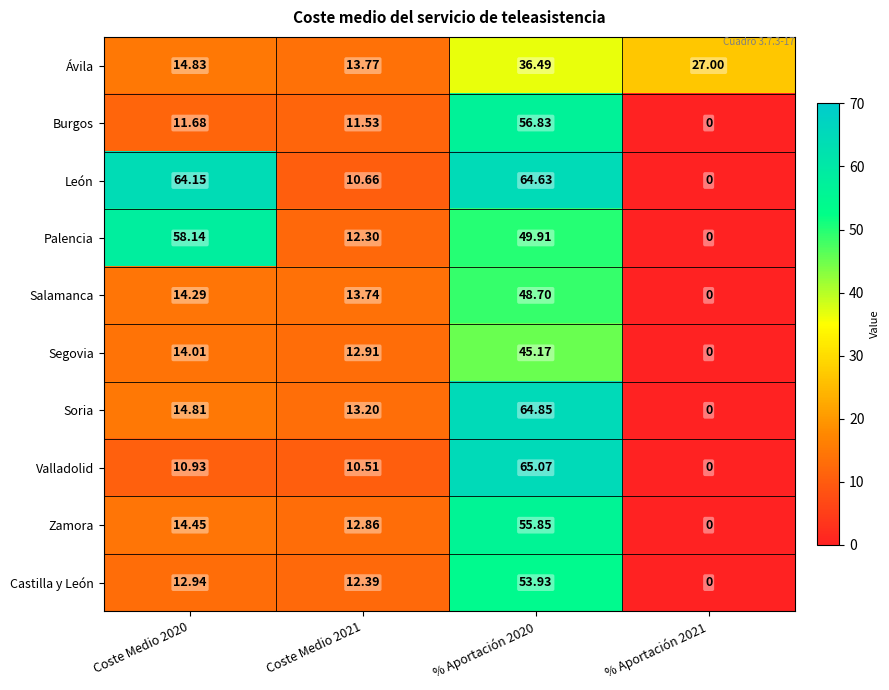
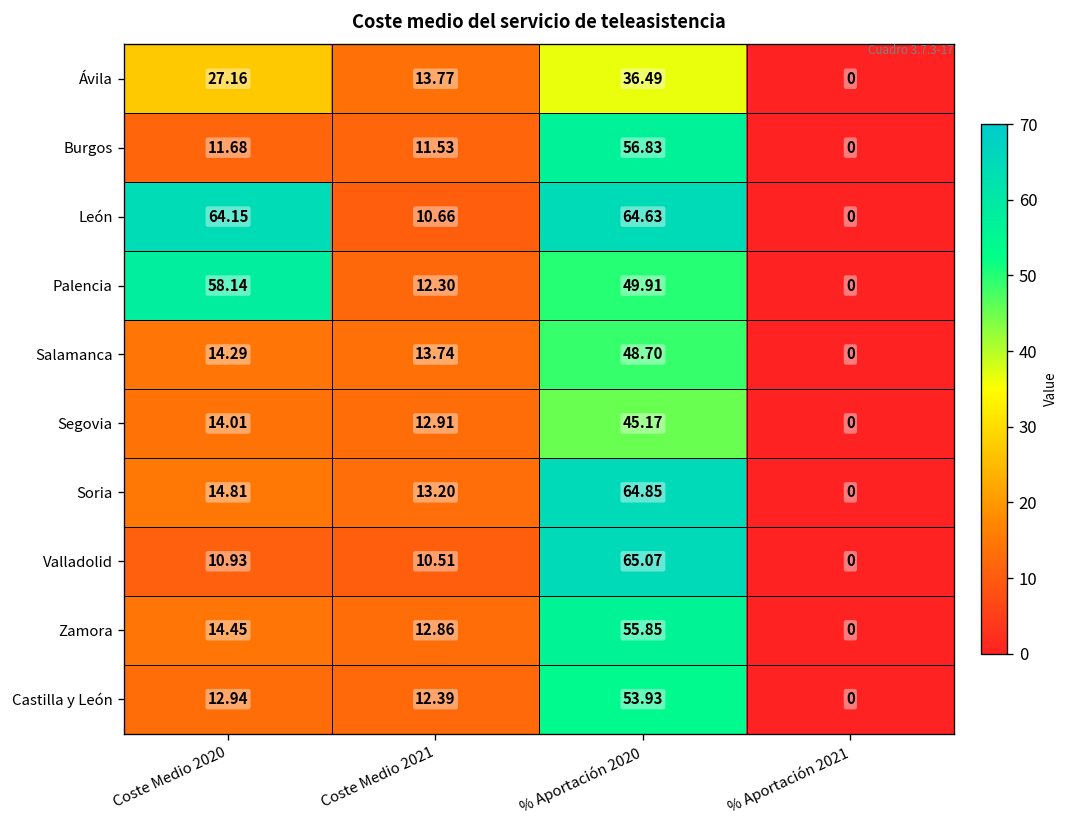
Ávila, Coste Medio 2020: 14.83 -> 27.16
Ávila, % Aportación 2021: 27.00 -> 0
